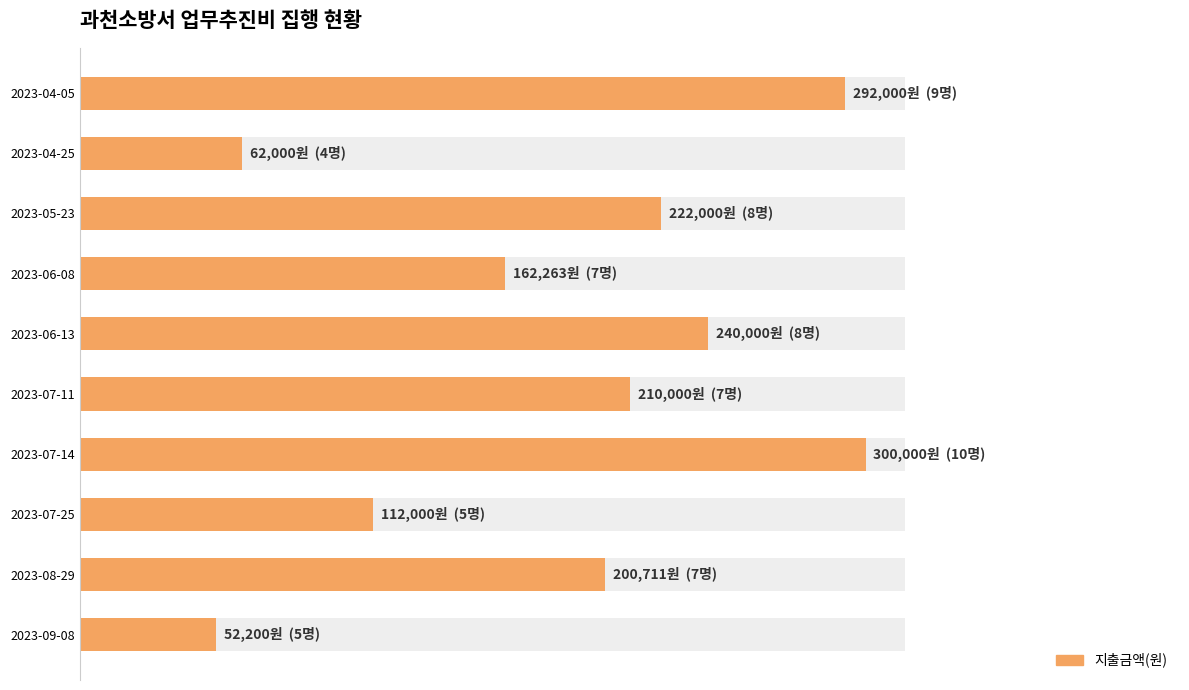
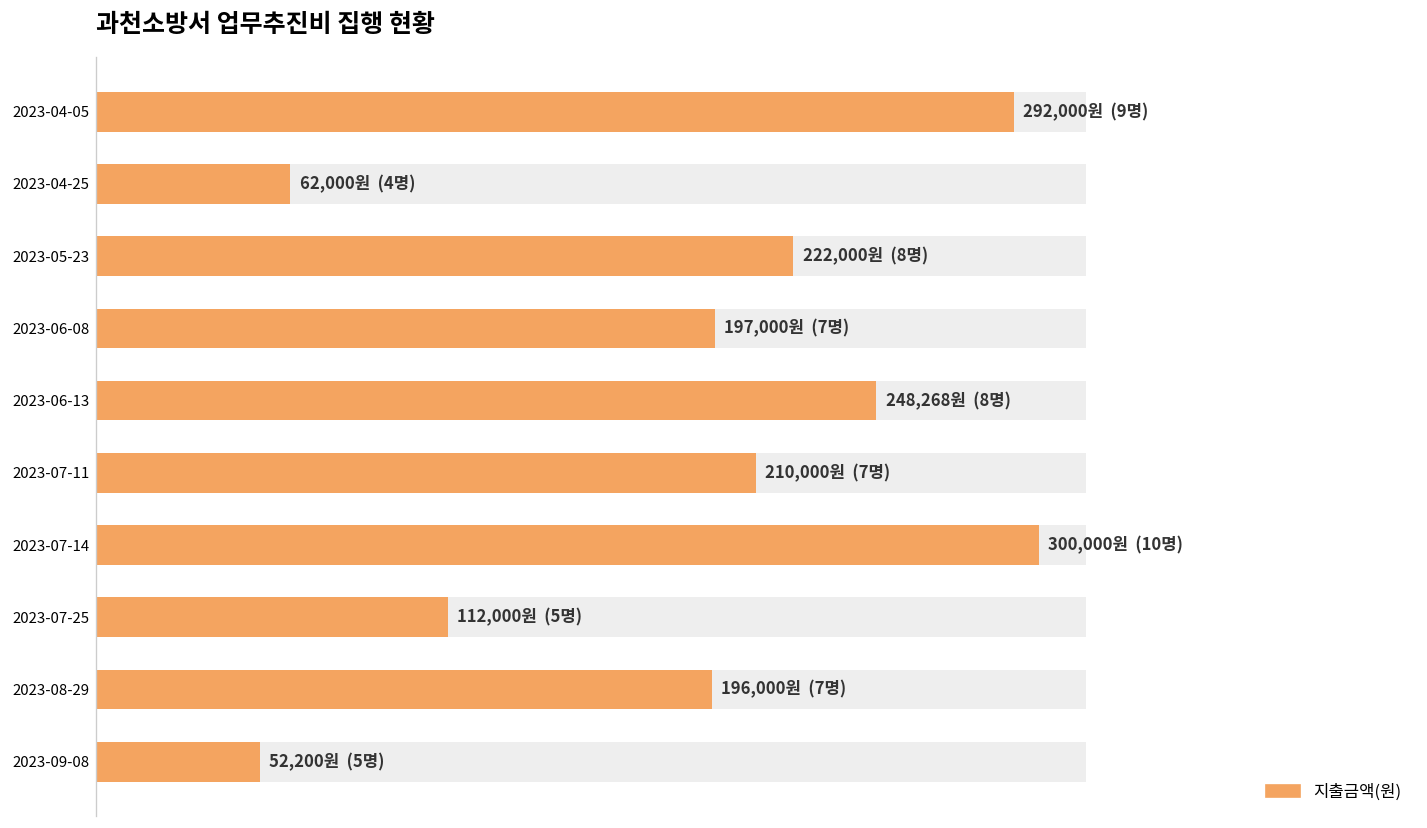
지출금액(원), 2023-06-08: 162,263원 -> 197,000원
지출금액(원), 2023-06-13: 240,000원 -> 248,268원
지출금액(원), 2023-08-29: 200,711원 -> 196,000원
